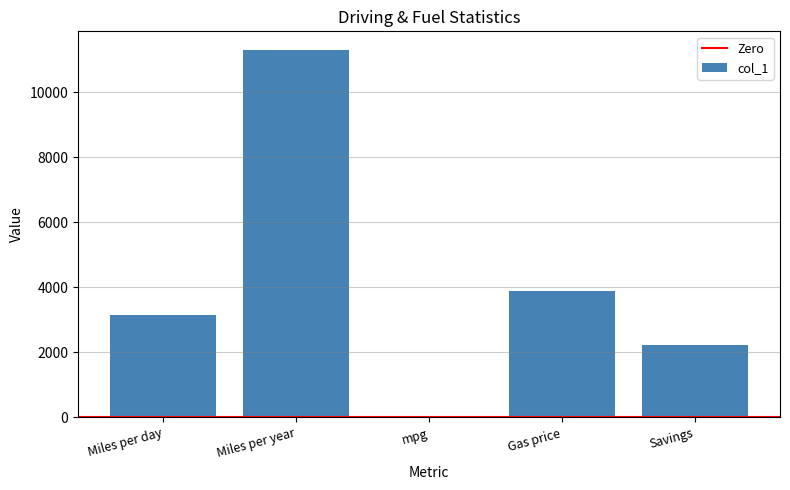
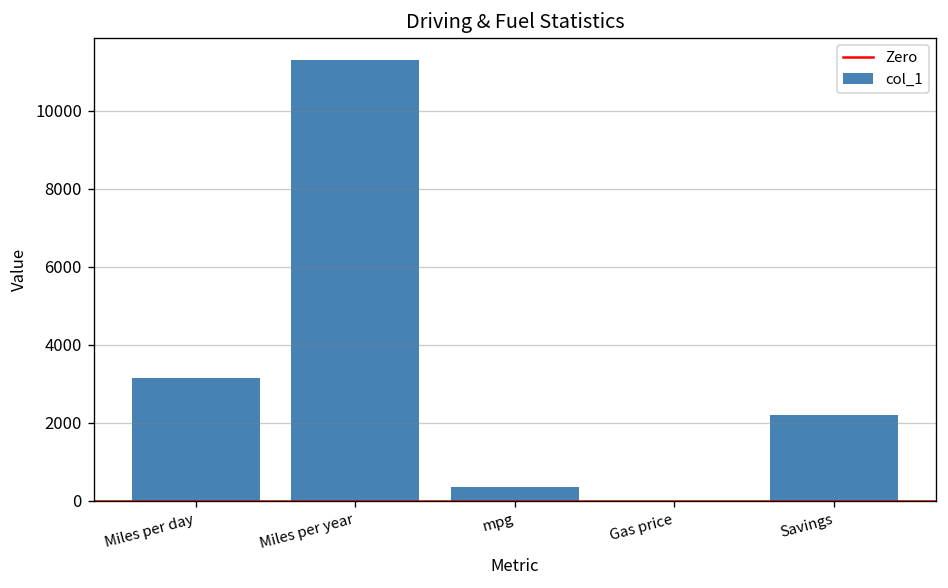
mpg: 0 -> 400
Gas price: 3900 -> 0
